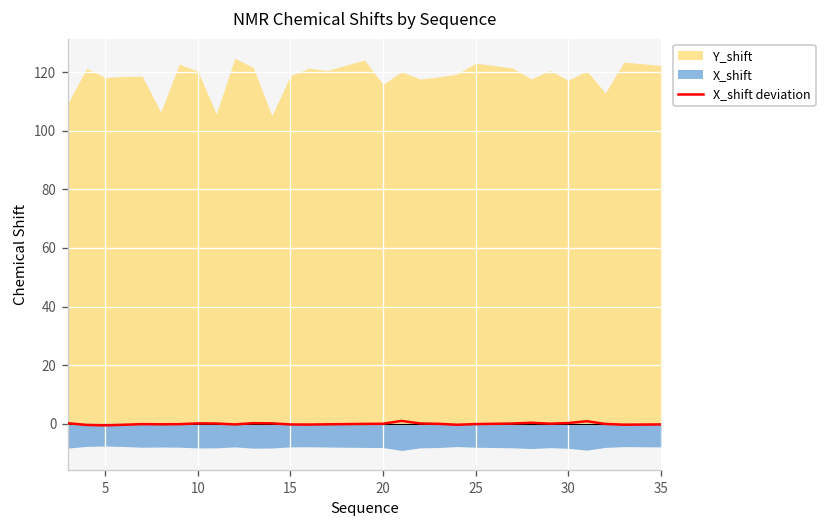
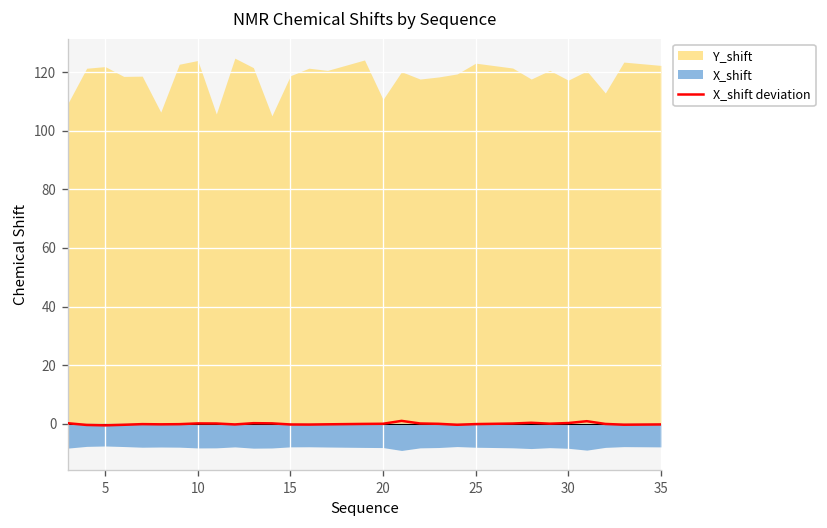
Y_shift, 5: 118 -> 122
Y_shift, 10: 120 -> 124
Y_shift, 20: 116 -> 111
